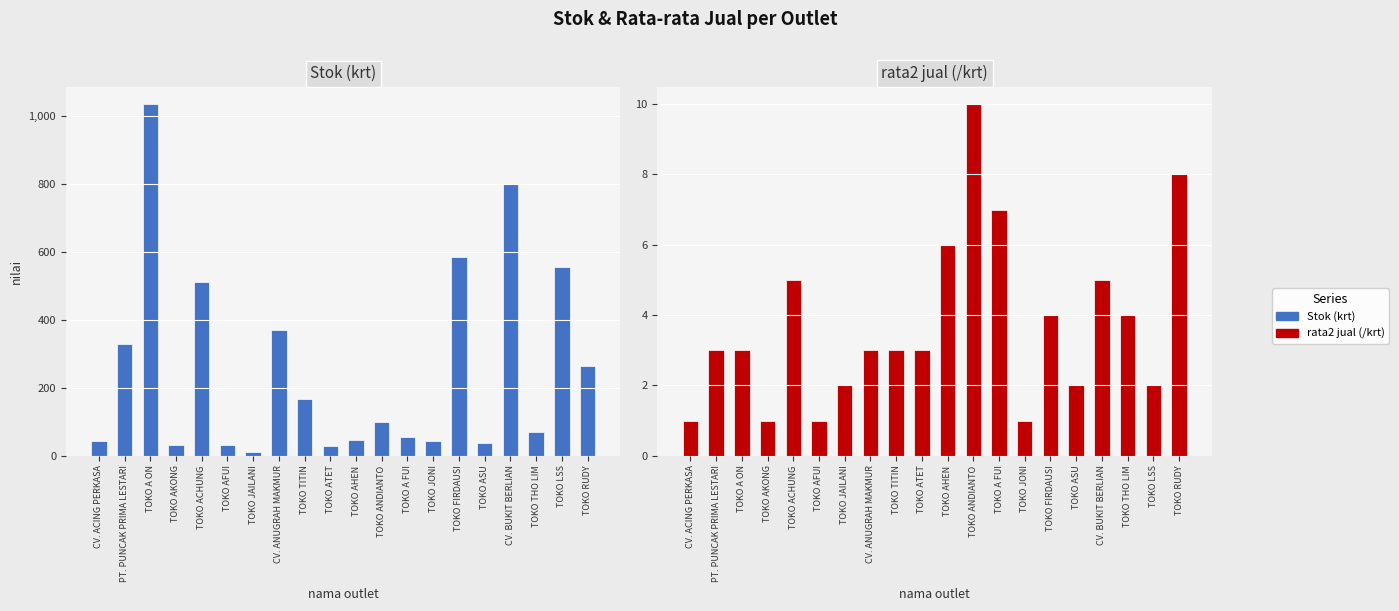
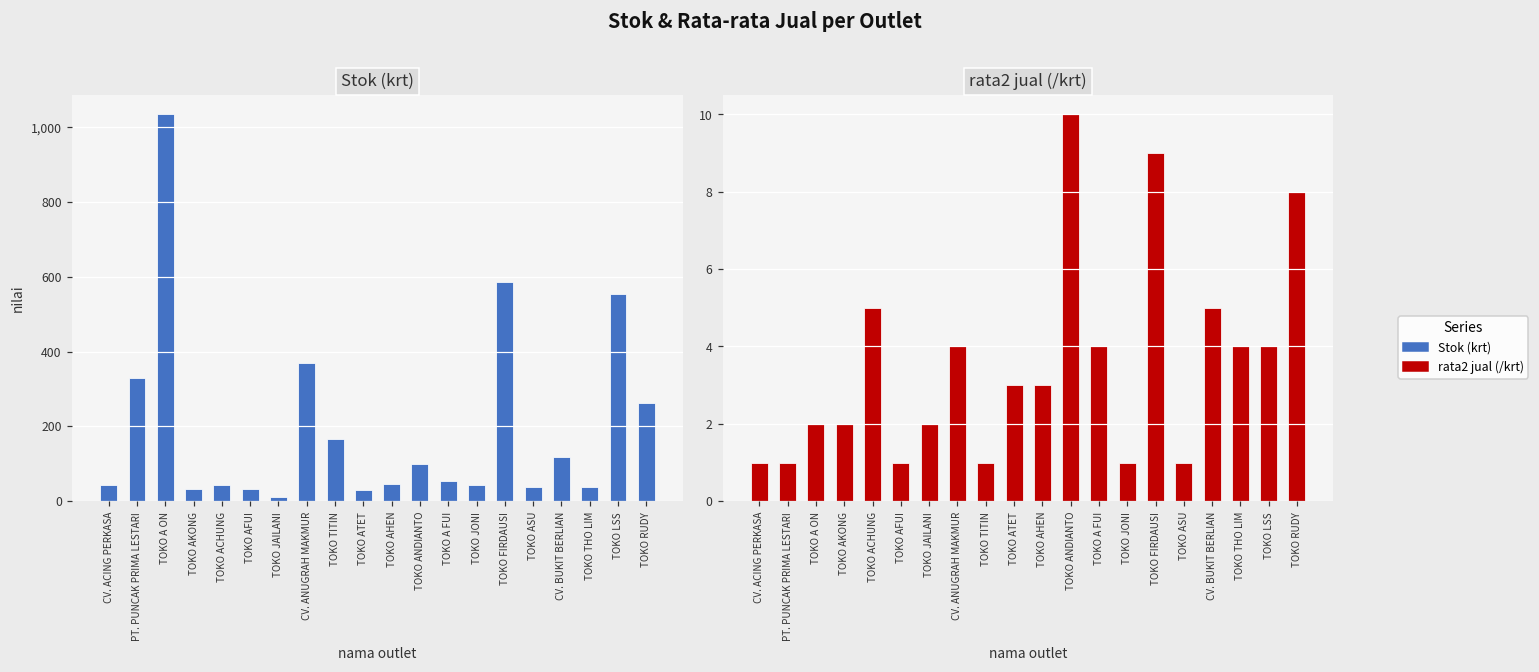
Stok (krt), TOKO ACHUNG: 510 -> 40
Stok (krt), CV. BUKIT BERLIAN: 800 -> 120
Stok (krt), TOKO THO LIM: 70 -> 40
rata2 jual (/krt), PT. PUNCAK PRIMA LESTARI: 3 -> 1
rata2 jual (/krt), TOKO A ON: 3 -> 2
rata2 jual (/krt), TOKO AKONG: 1 -> 2
rata2 jual (/krt), CV. ANUGRAH MAKMUR: 3 -> 4
rata2 jual (/krt), TOKO TITIN: 3 -> 1
rata2 jual (/krt), TOKO AHEN: 6 -> 3
rata2 jual (/krt), TOKO A FUI: 7 -> 4
rata2 jual (/krt), TOKO FIRDAUSI: 4 -> 9
rata2 jual (/krt), TOKO ASU: 2 -> 1
rata2 jual (/krt), TOKO LSS: 2 -> 4
